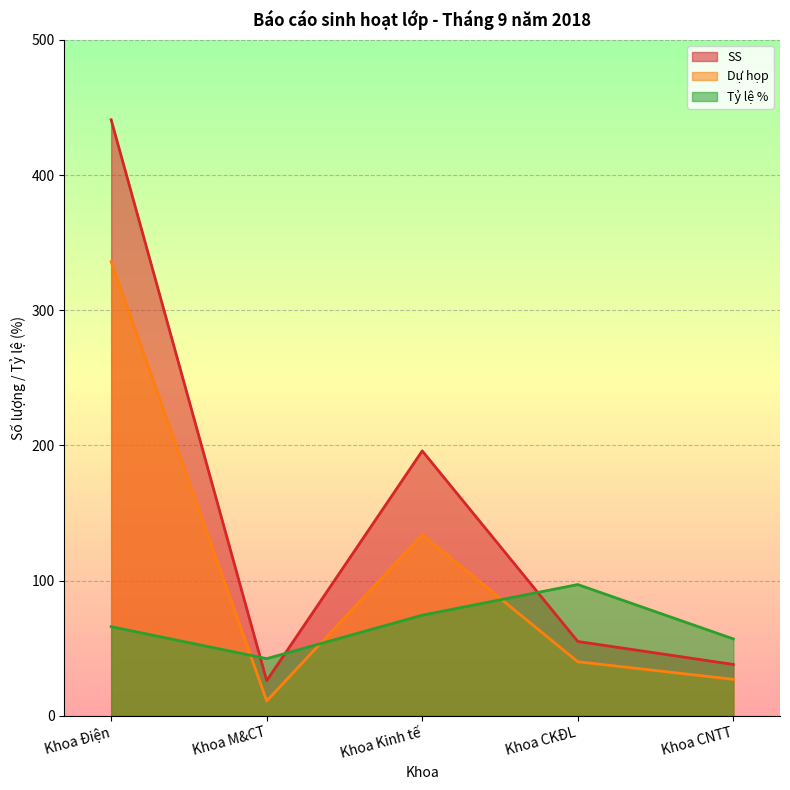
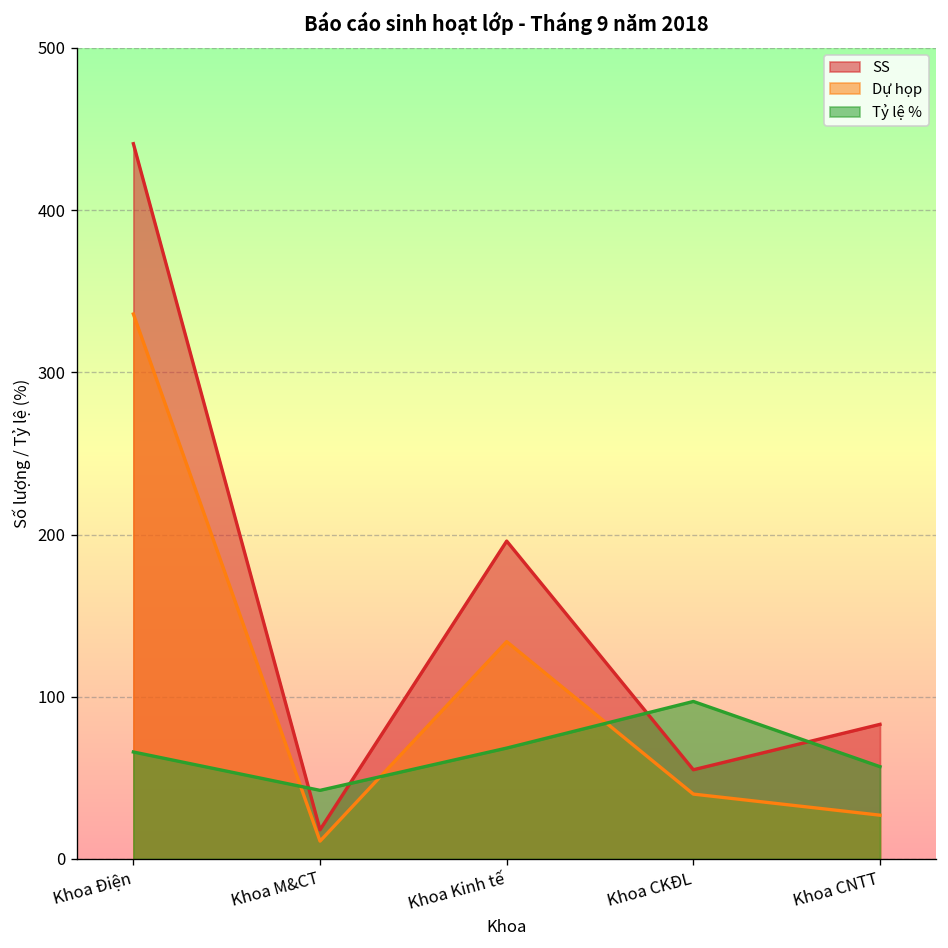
SS, Khoa M&CT: 26 -> 18
Tỷ lệ %, Khoa Kinh tế: 74 -> 68
SS, Khoa CNTT: 38 -> 83
